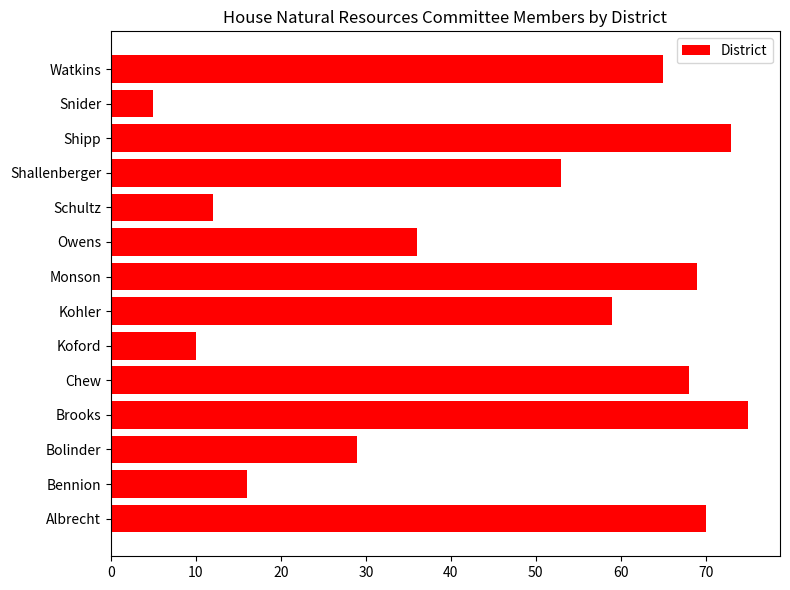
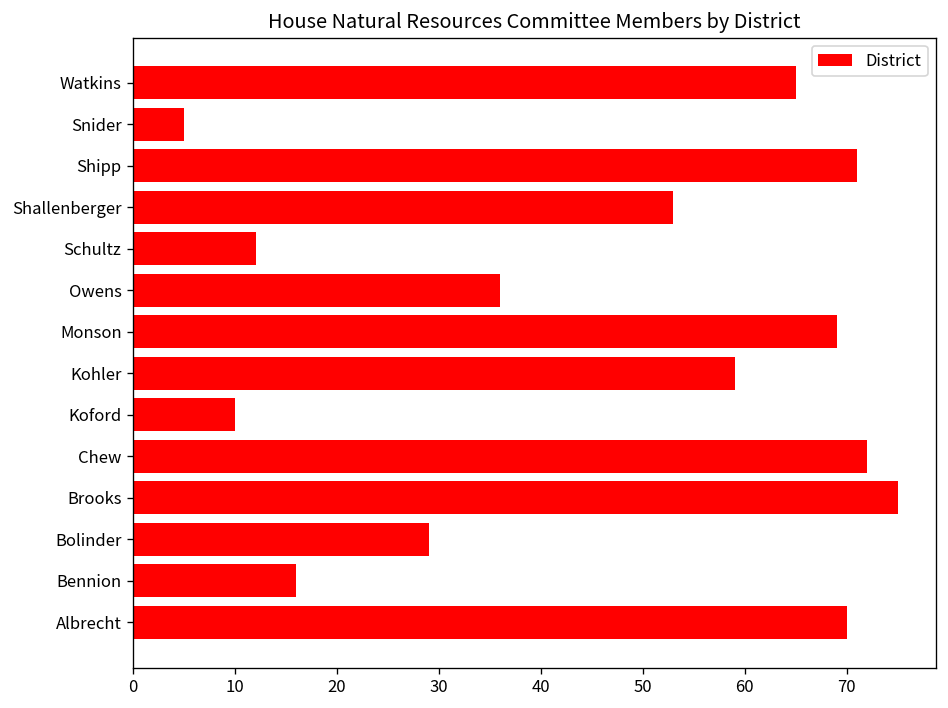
Shipp: 73 -> 71
Chew: 68 -> 72
